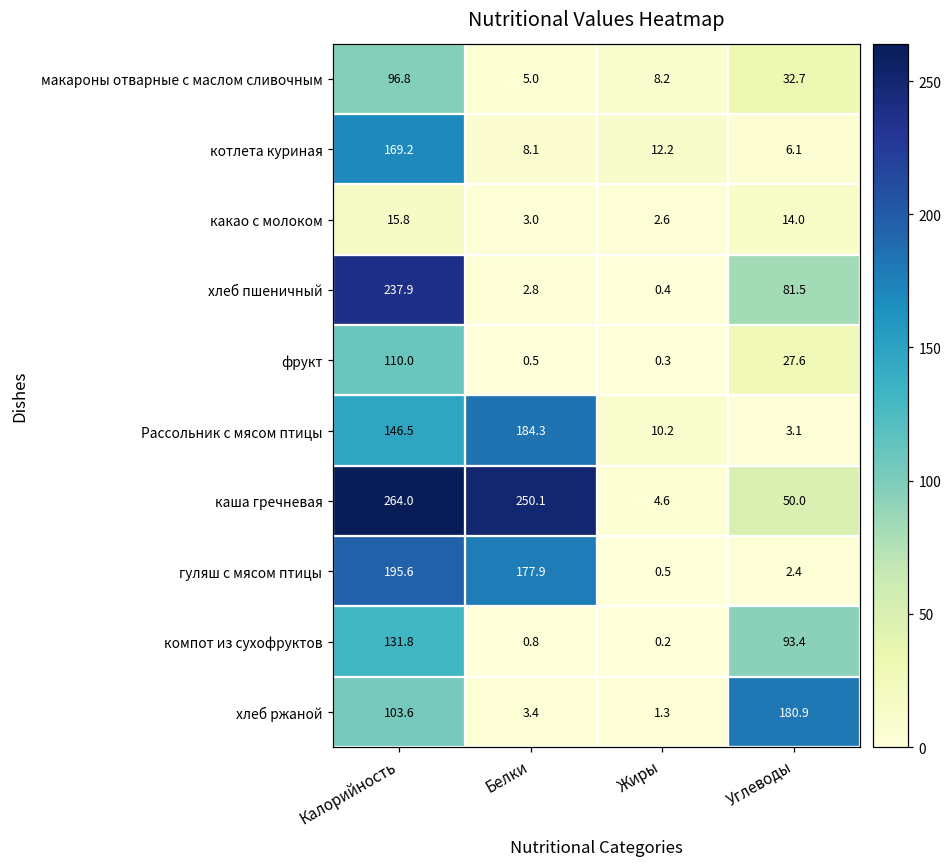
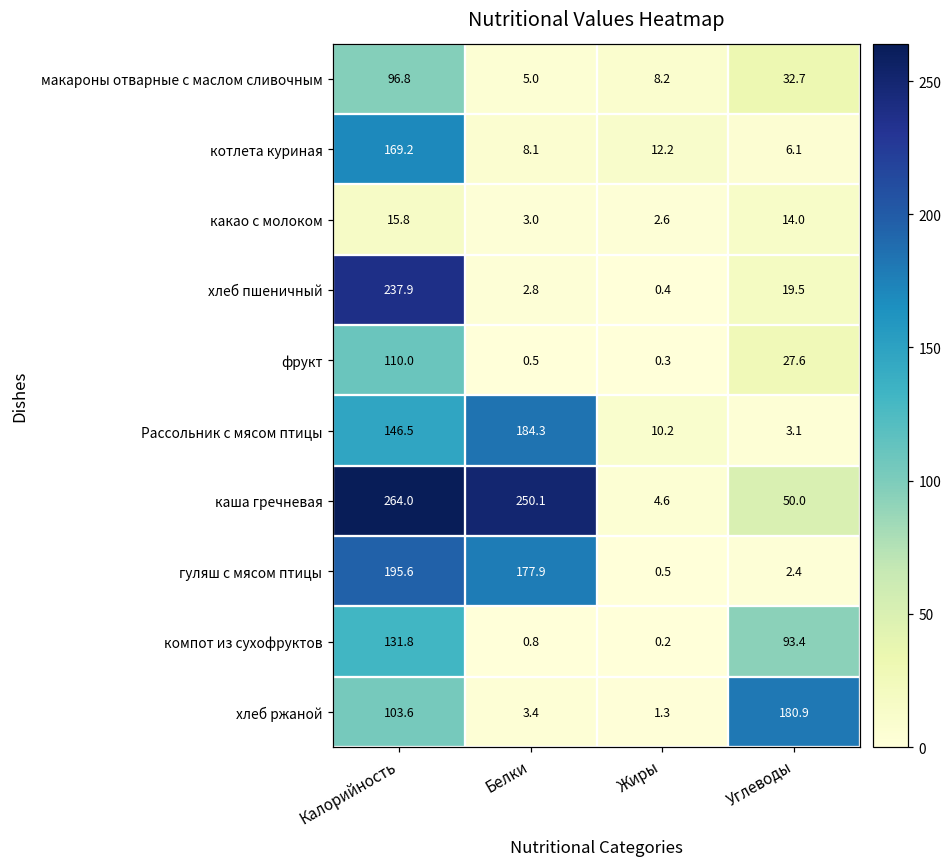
хлеб пшеничный, Углеводы: 81.5 -> 19.5
